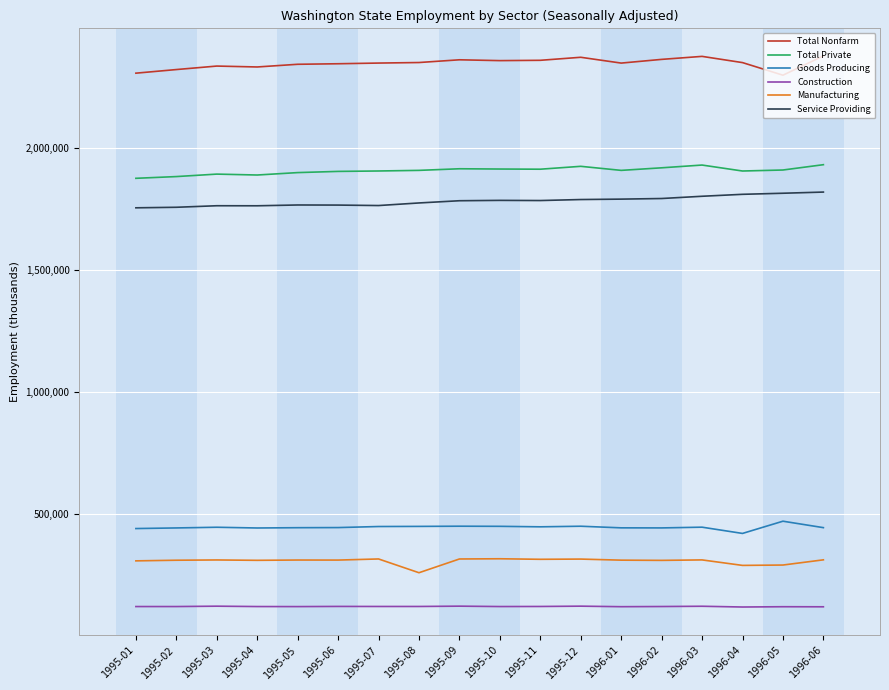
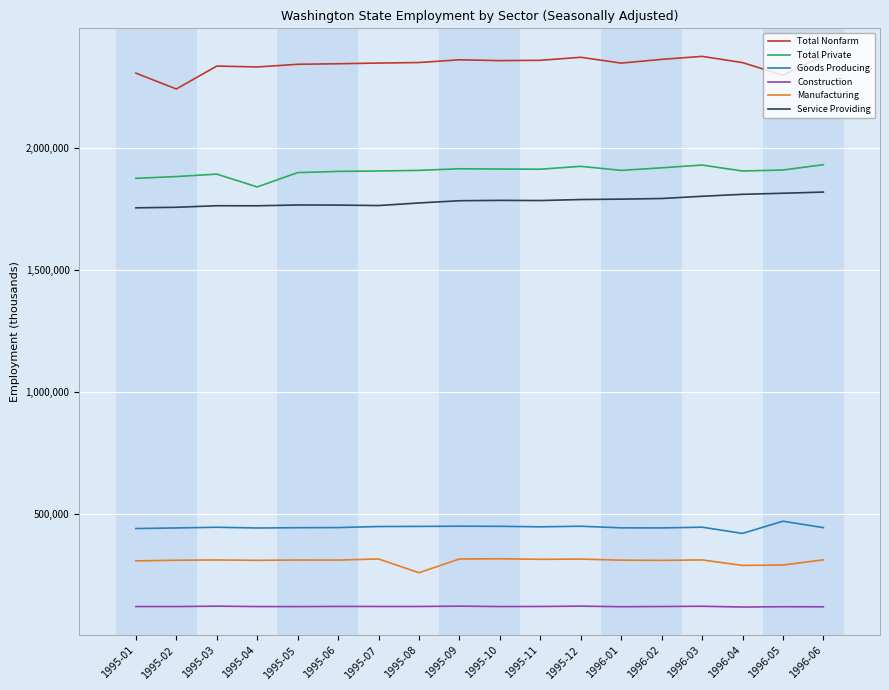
Total Nonfarm, 1995-02: 2,320,000 -> 2,240,000
Total Private, 1995-04: 1,890,000 -> 1,840,000
